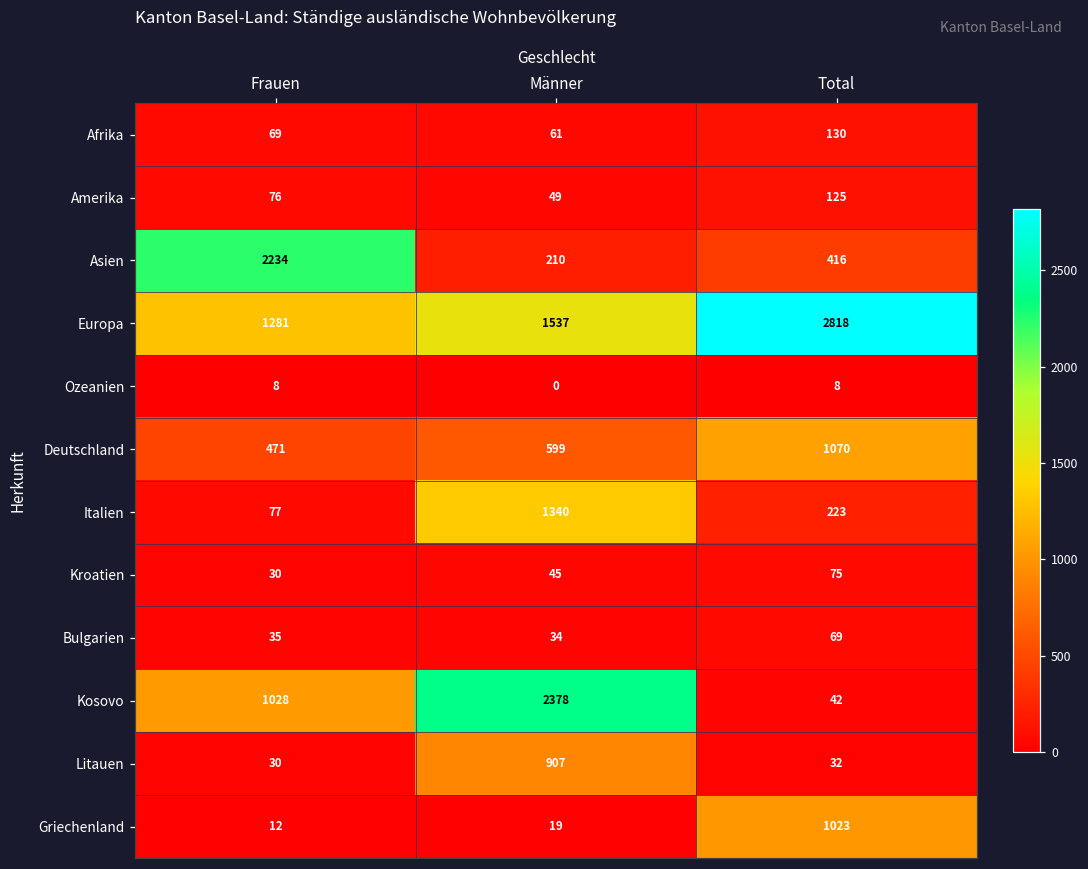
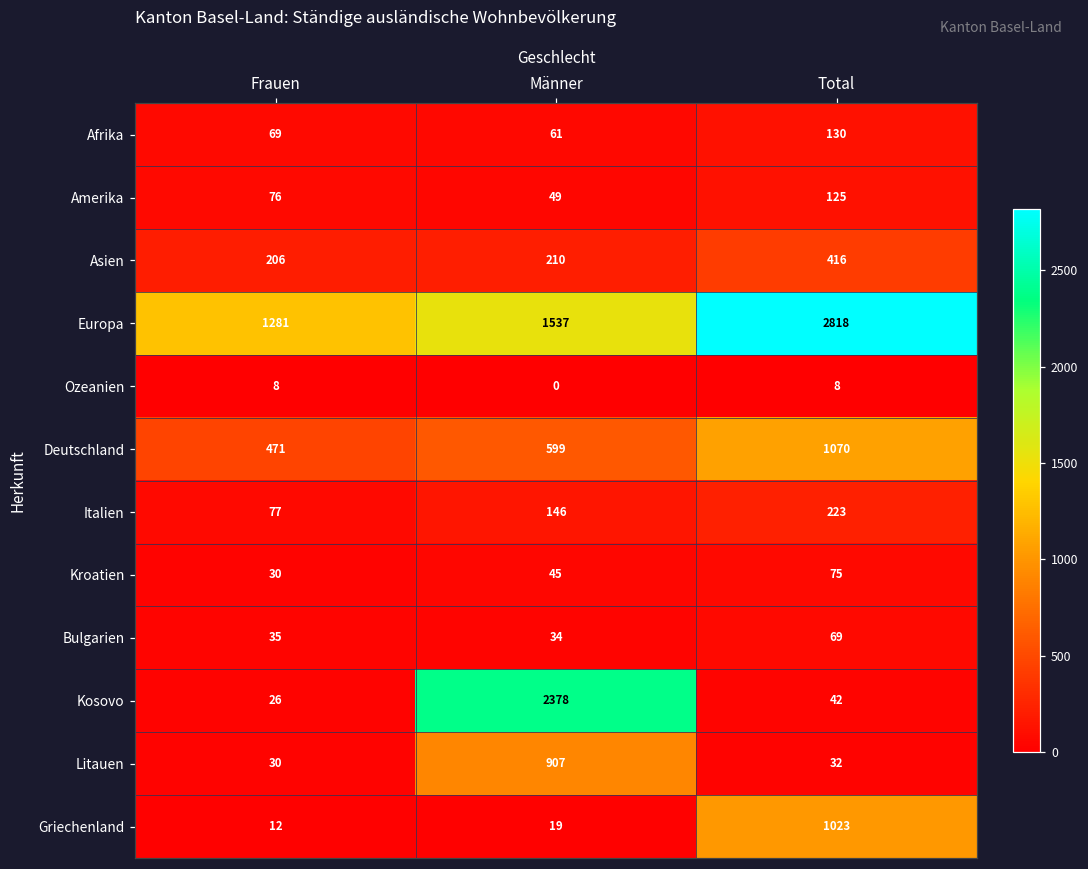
Asien, Frauen: 2234 -> 206
Italien, Männer: 1340 -> 146
Kosovo, Frauen: 1028 -> 26
